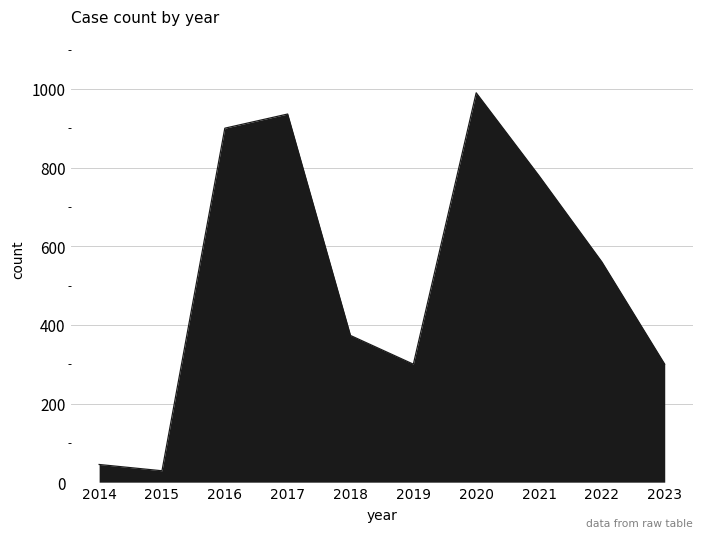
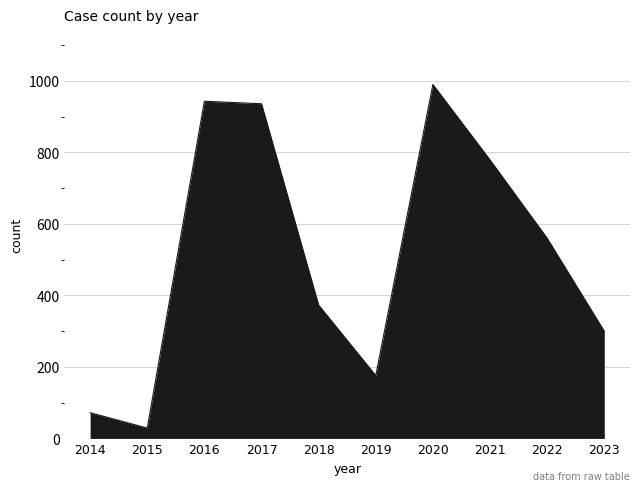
2014: 50 -> 70
2016: 900 -> 940
2019: 300 -> 180
